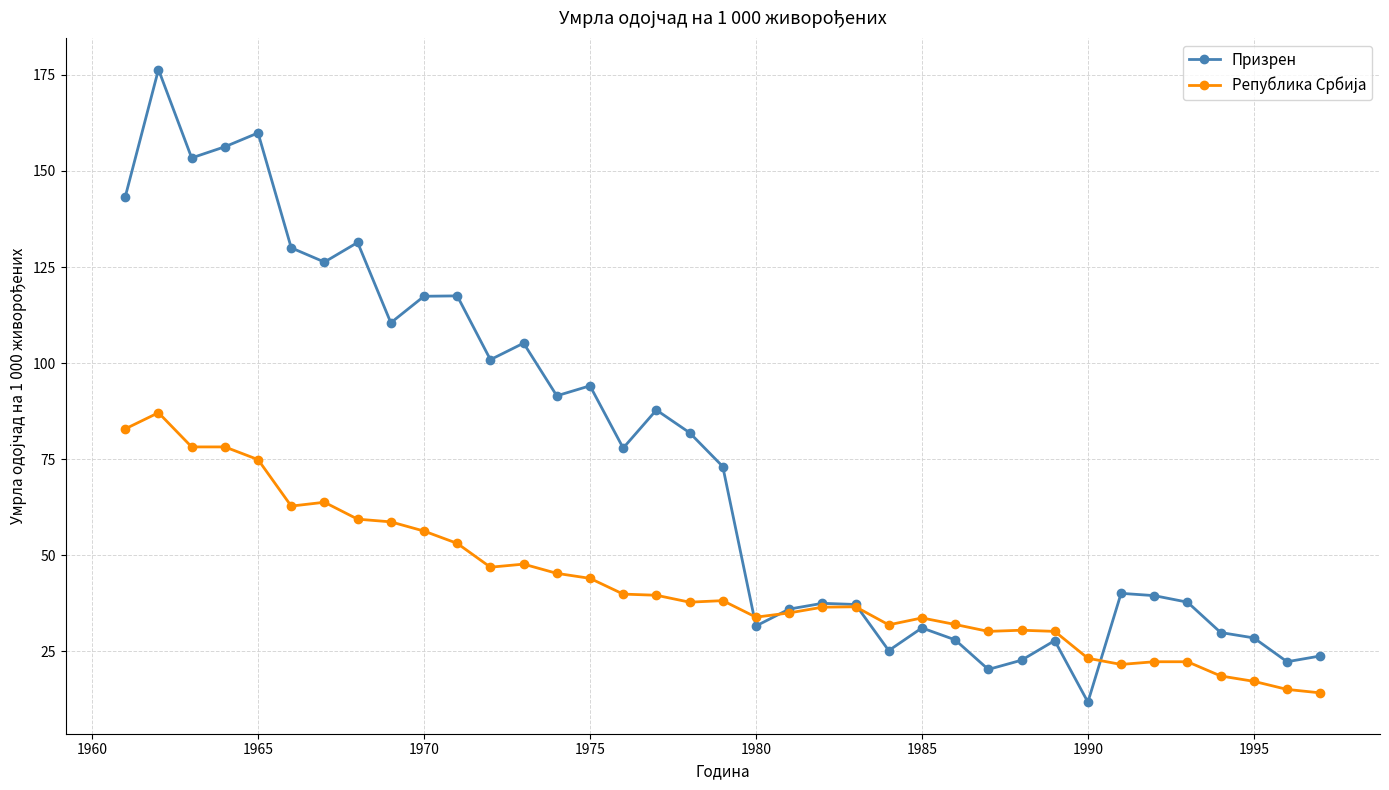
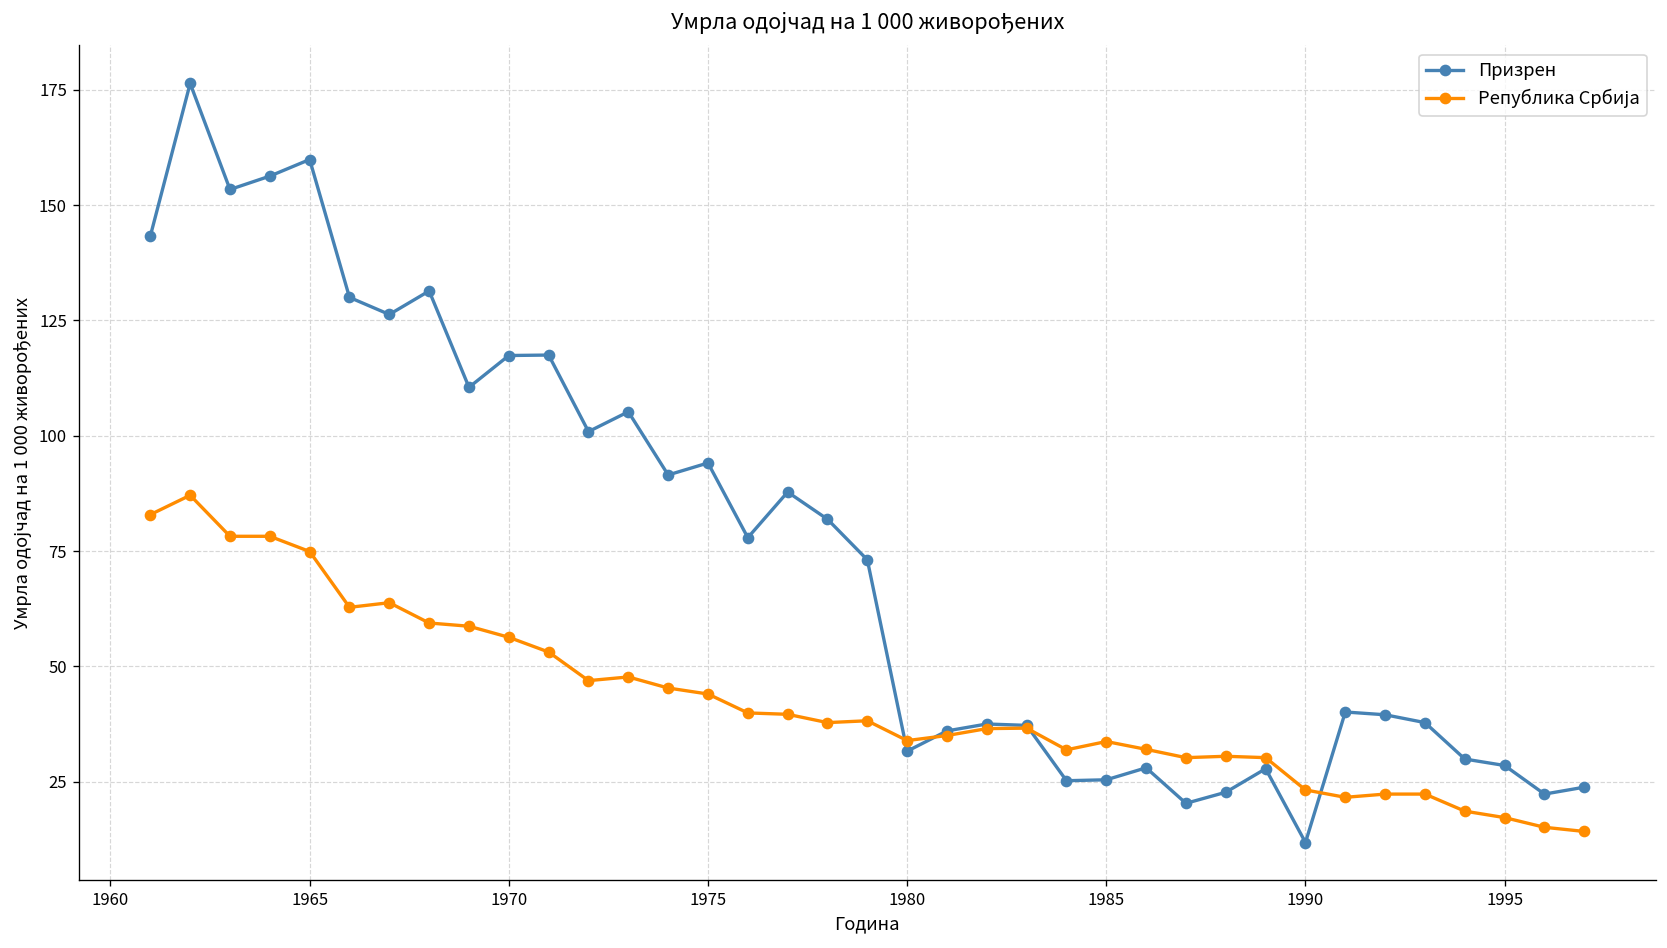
Призрен, 1985: 31 -> 25
